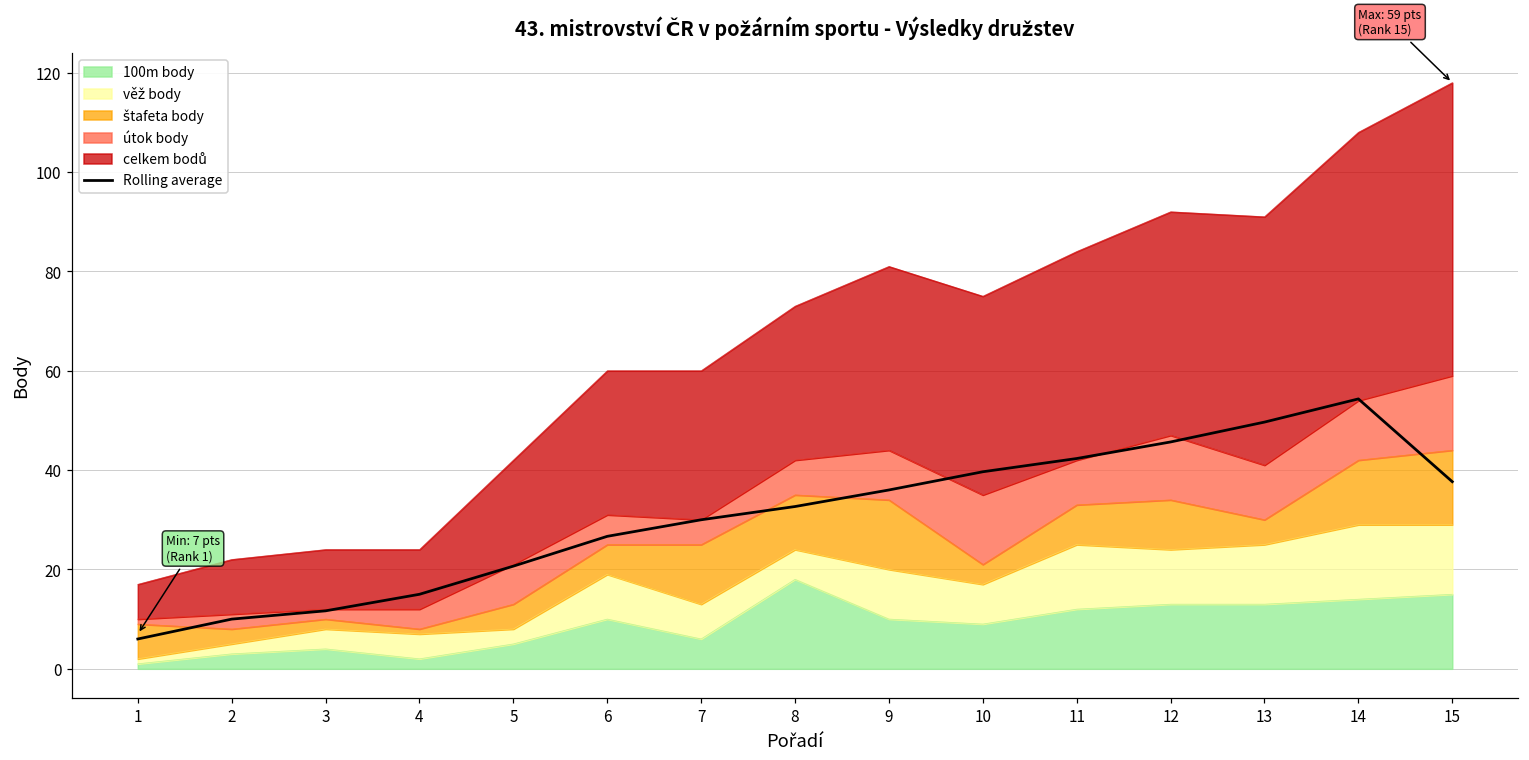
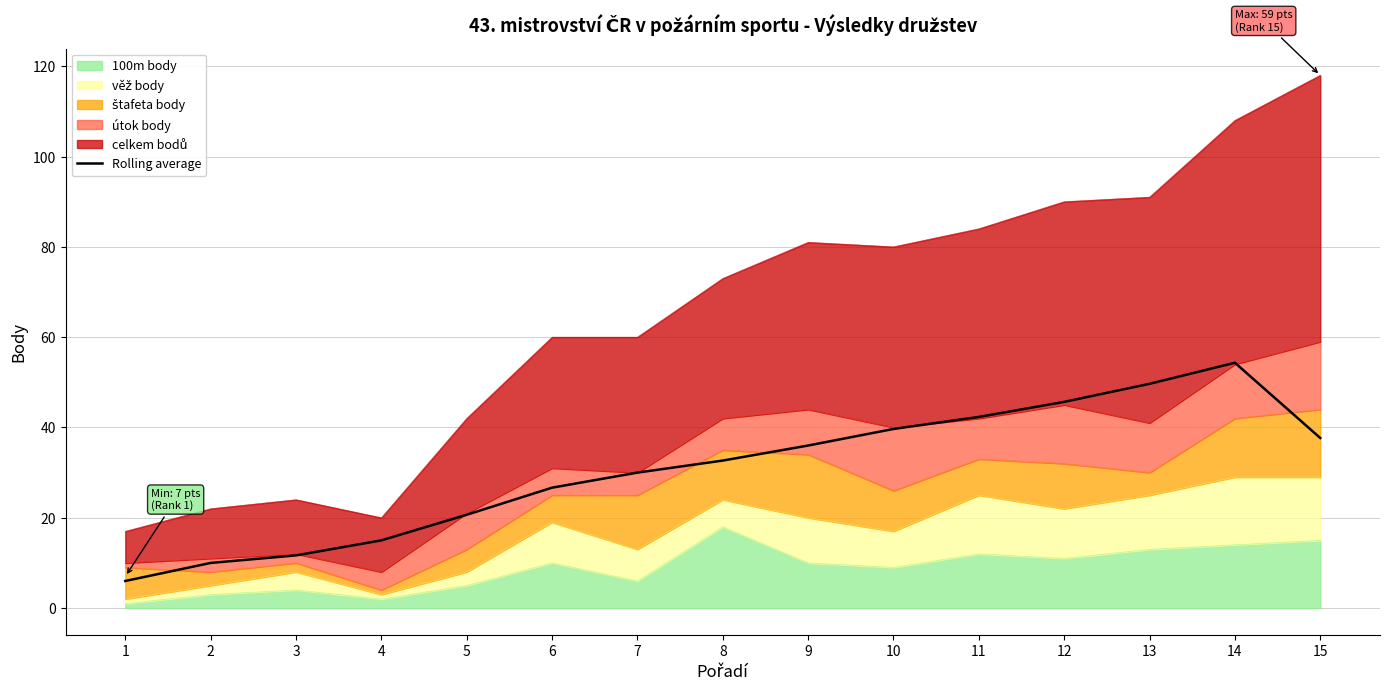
věž body, 4: 5 -> 1
štafeta body, 10: 4 -> 9
100m body, 12: 13 -> 11
